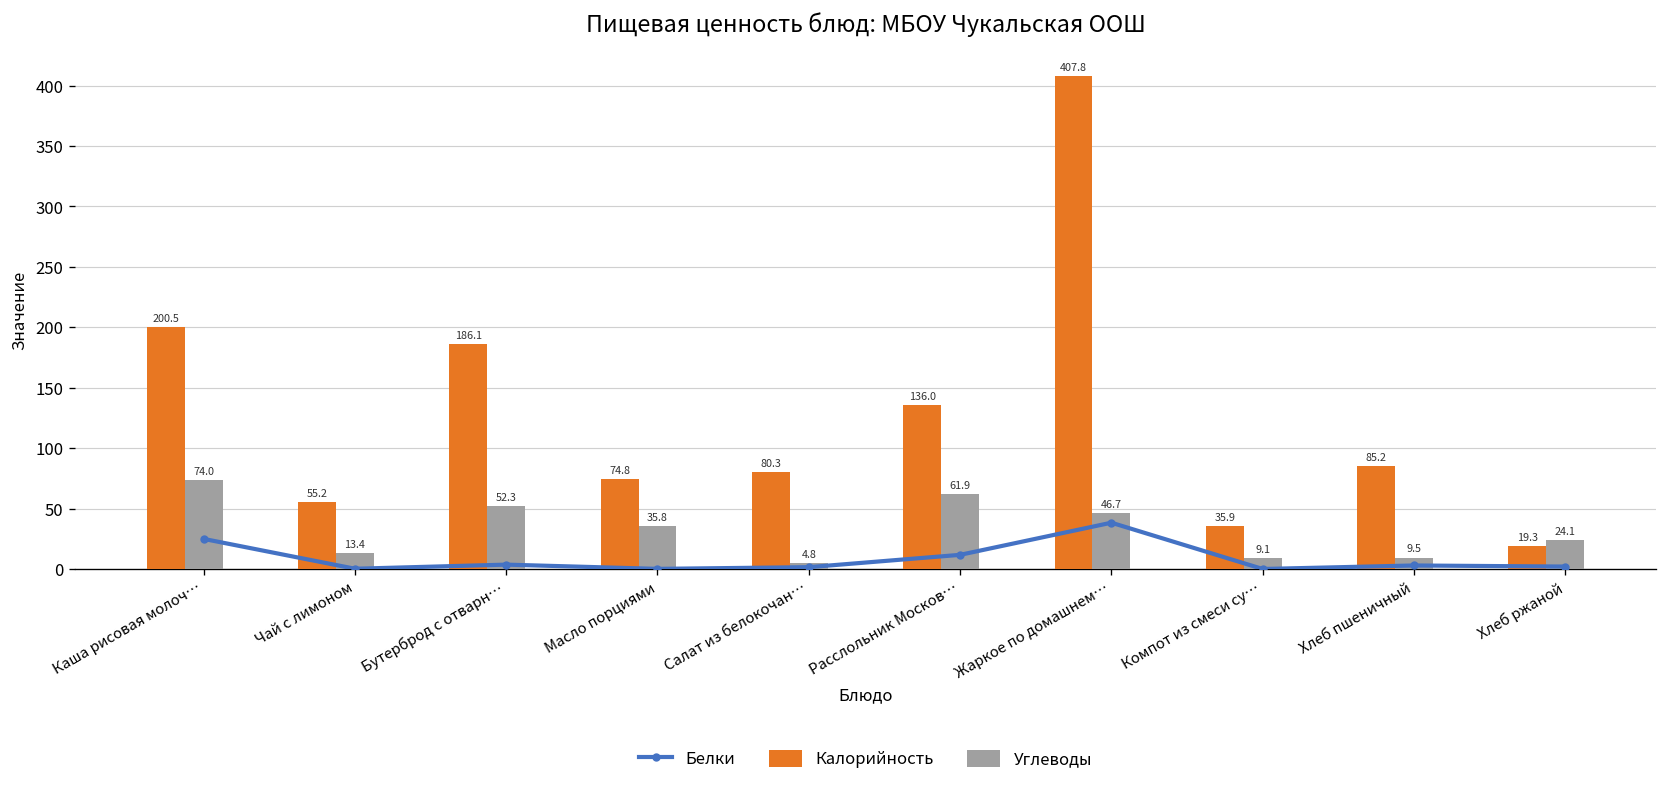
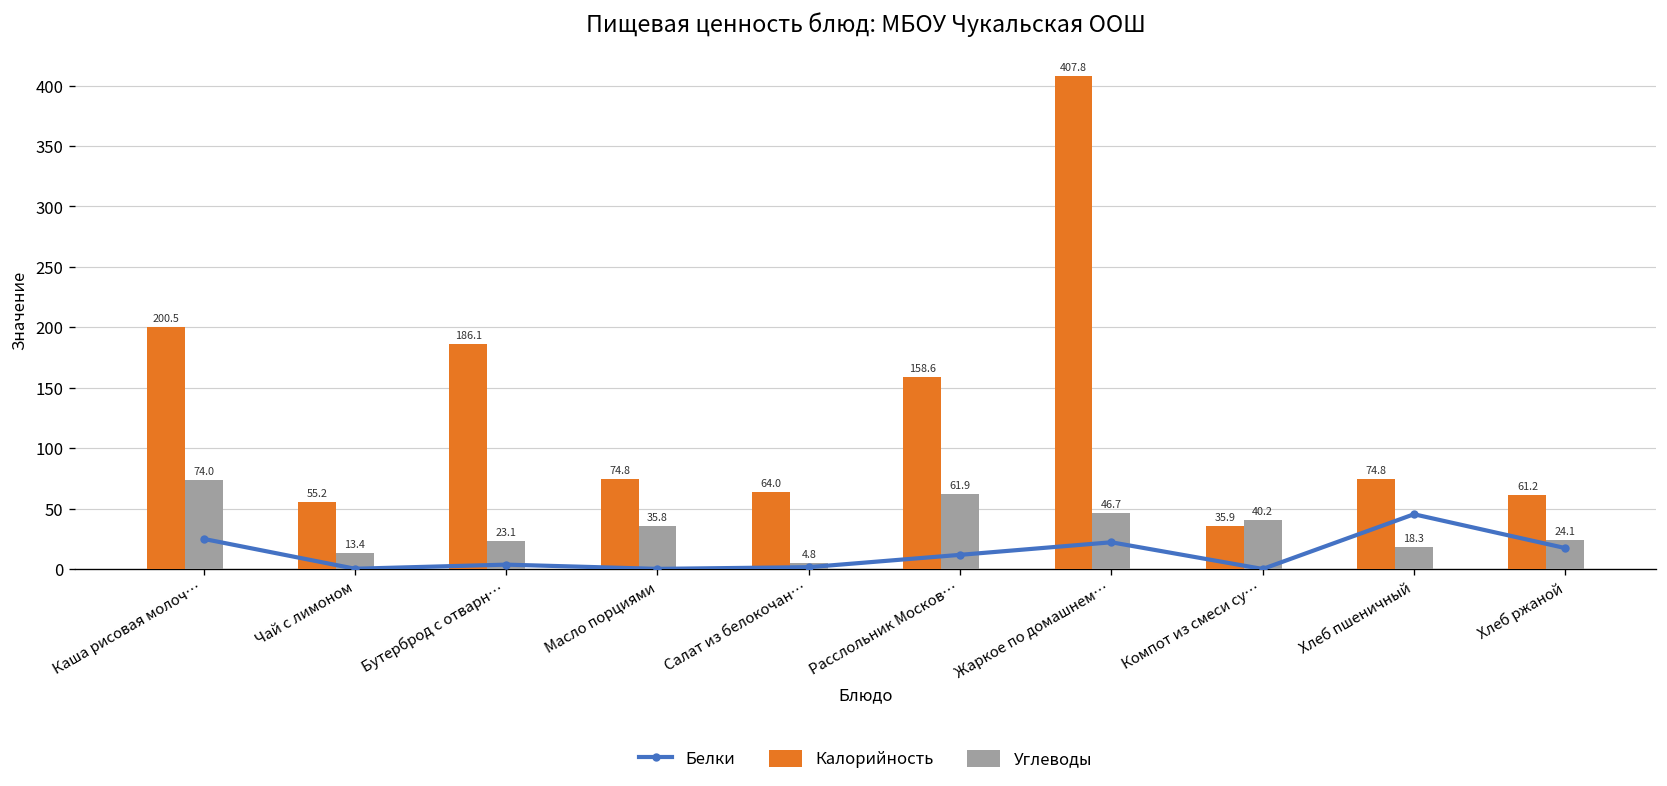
Углеводы, Бутерброд с отварн…: 52.3 -> 23.1
Калорийность, Салат из белокочан…: 80.3 -> 64.0
Калорийность, Расслольник Москов…: 136.0 -> 158.6
Белки, Жаркое по домашнем…: 38 -> 22
Углеводы, Компот из смеси су…: 9.1 -> 40.2
Калорийность, Хлеб пшеничный: 85.2 -> 74.8
Углеводы, Хлеб пшеничный: 9.5 -> 18.3
Белки, Хлеб пшеничный: 3 -> 45
Калорийность, Хлеб ржаной: 19.3 -> 61.2
Белки, Хлеб ржаной: 2 -> 17
